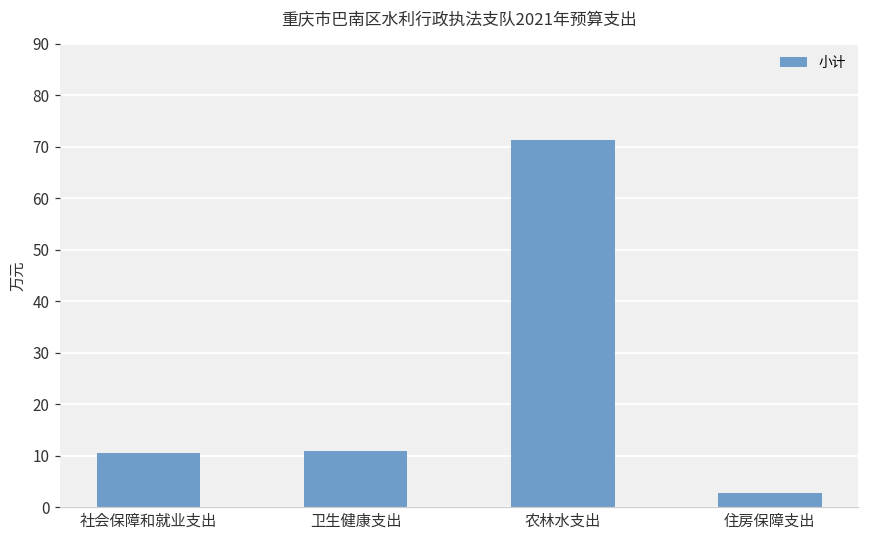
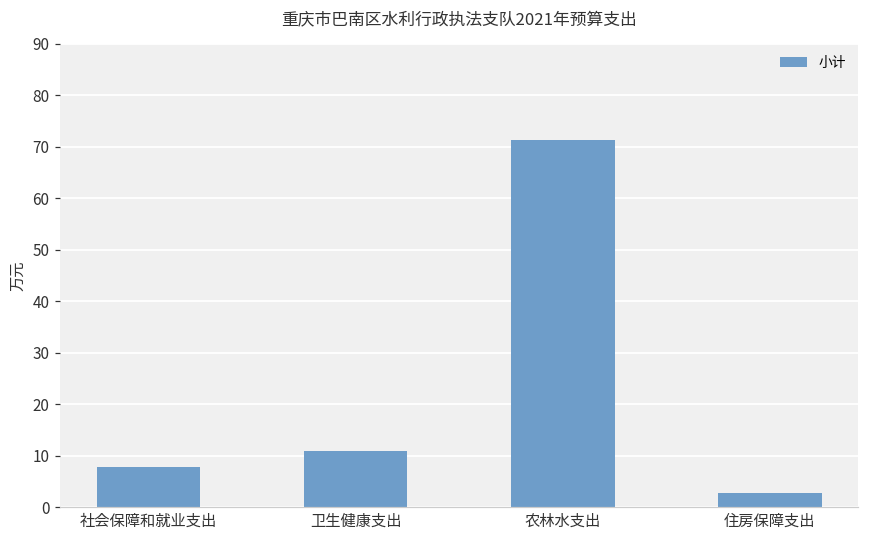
社会保障和就业支出: 11 -> 8
